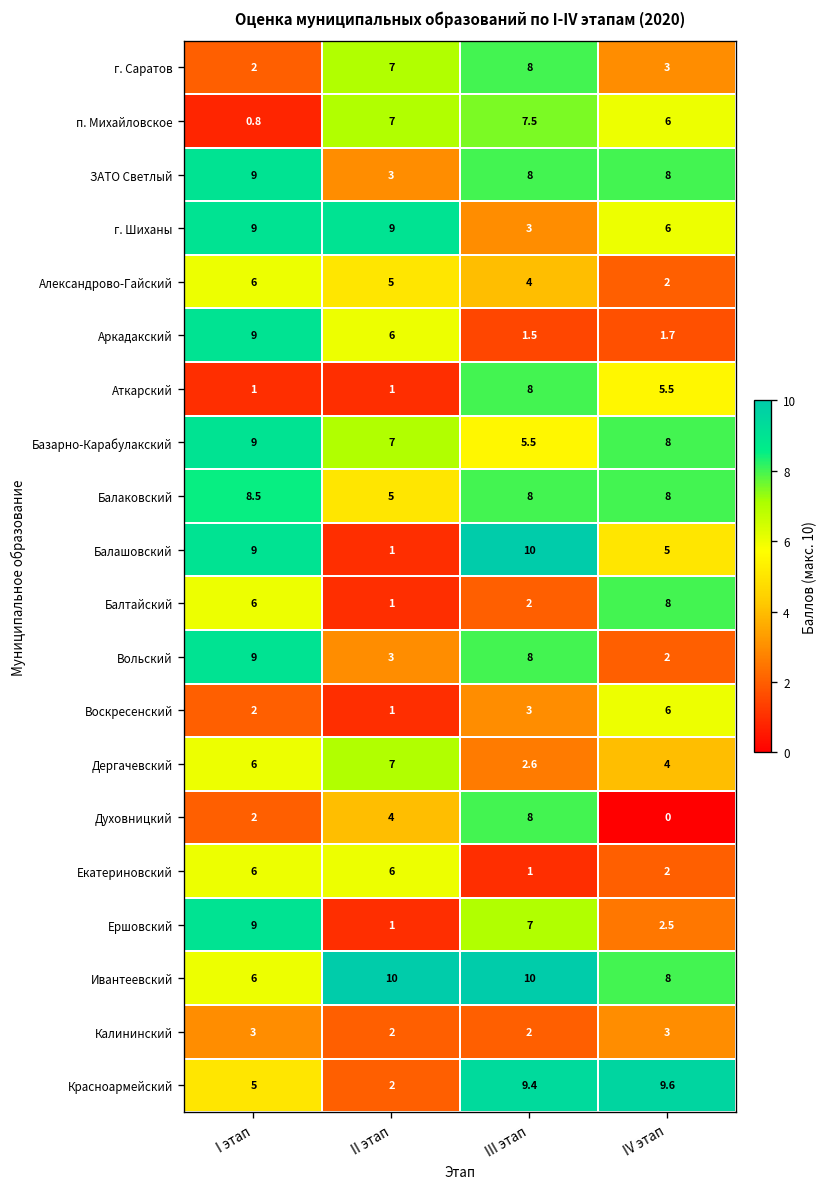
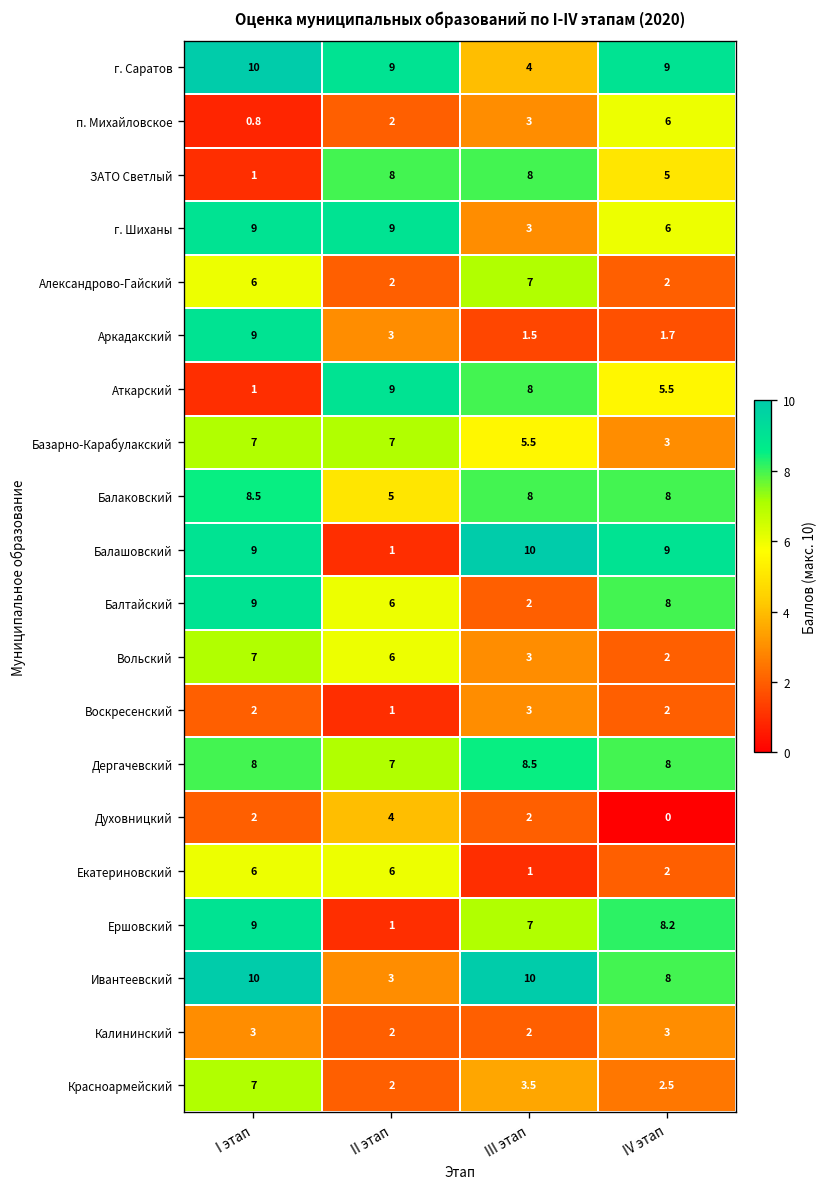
г. Саратов, I этап: 2 -> 10
г. Саратов, II этап: 7 -> 9
г. Саратов, III этап: 8 -> 4
г. Саратов, IV этап: 3 -> 9
п. Михайловское, II этап: 7 -> 2
п. Михайловское, III этап: 7.5 -> 3
ЗАТО Светлый, I этап: 9 -> 1
ЗАТО Светлый, II этап: 3 -> 8
ЗАТО Светлый, IV этап: 8 -> 5
Александрово-Гайский, II этап: 5 -> 2
Александрово-Гайский, III этап: 4 -> 7
Аркадакский, II этап: 6 -> 3
Аткарский, II этап: 1 -> 9
Базарно-Карабулакский, I этап: 9 -> 7
Базарно-Карабулакский, IV этап: 8 -> 3
Балашовский, IV этап: 5 -> 9
Балтайский, I этап: 6 -> 9
Балтайский, II этап: 1 -> 6
Вольский, I этап: 9 -> 7
Вольский, II этап: 3 -> 6
Вольский, III этап: 8 -> 3
Воскресенский, IV этап: 6 -> 2
Дергачевский, I этап: 6 -> 8
Дергачевский, III этап: 2.6 -> 8.5
Дергачевский, IV этап: 4 -> 8
Духовницкий, III этап: 8 -> 2
Ершовский, IV этап: 2.5 -> 8.2
Ивантеевский, I этап: 6 -> 10
Ивантеевский, II этап: 10 -> 3
Красноармейский, I этап: 5 -> 7
Красноармейский, III этап: 9.4 -> 3.5
Красноармейский, IV этап: 9.6 -> 2.5
